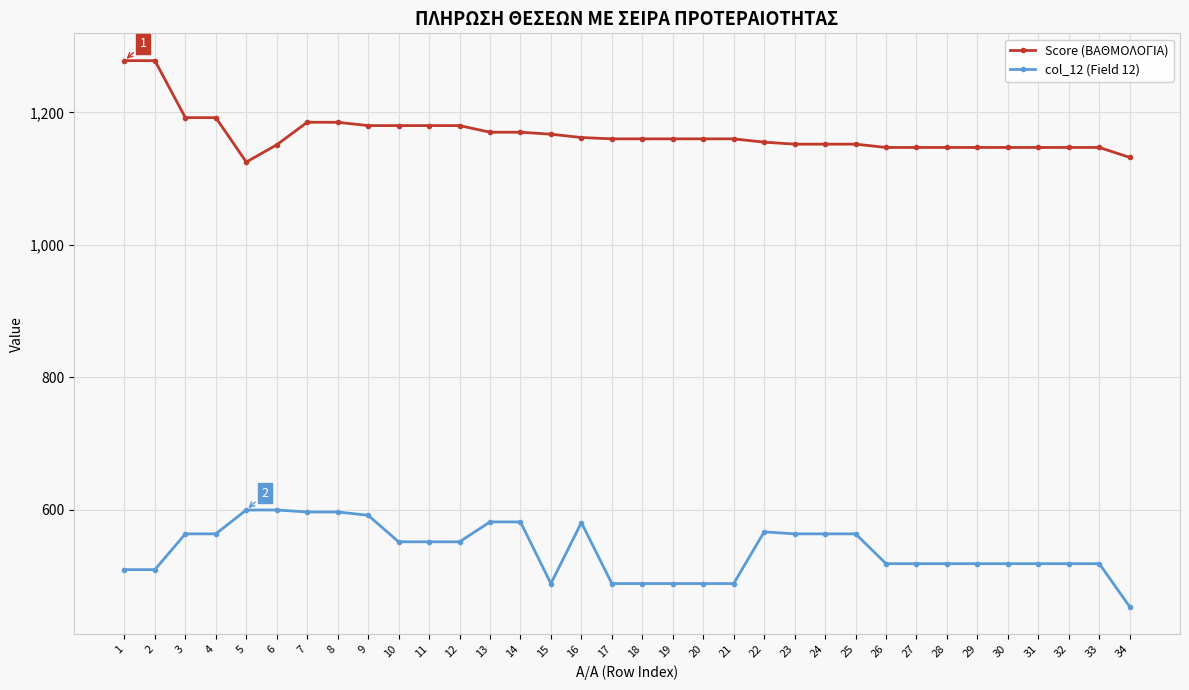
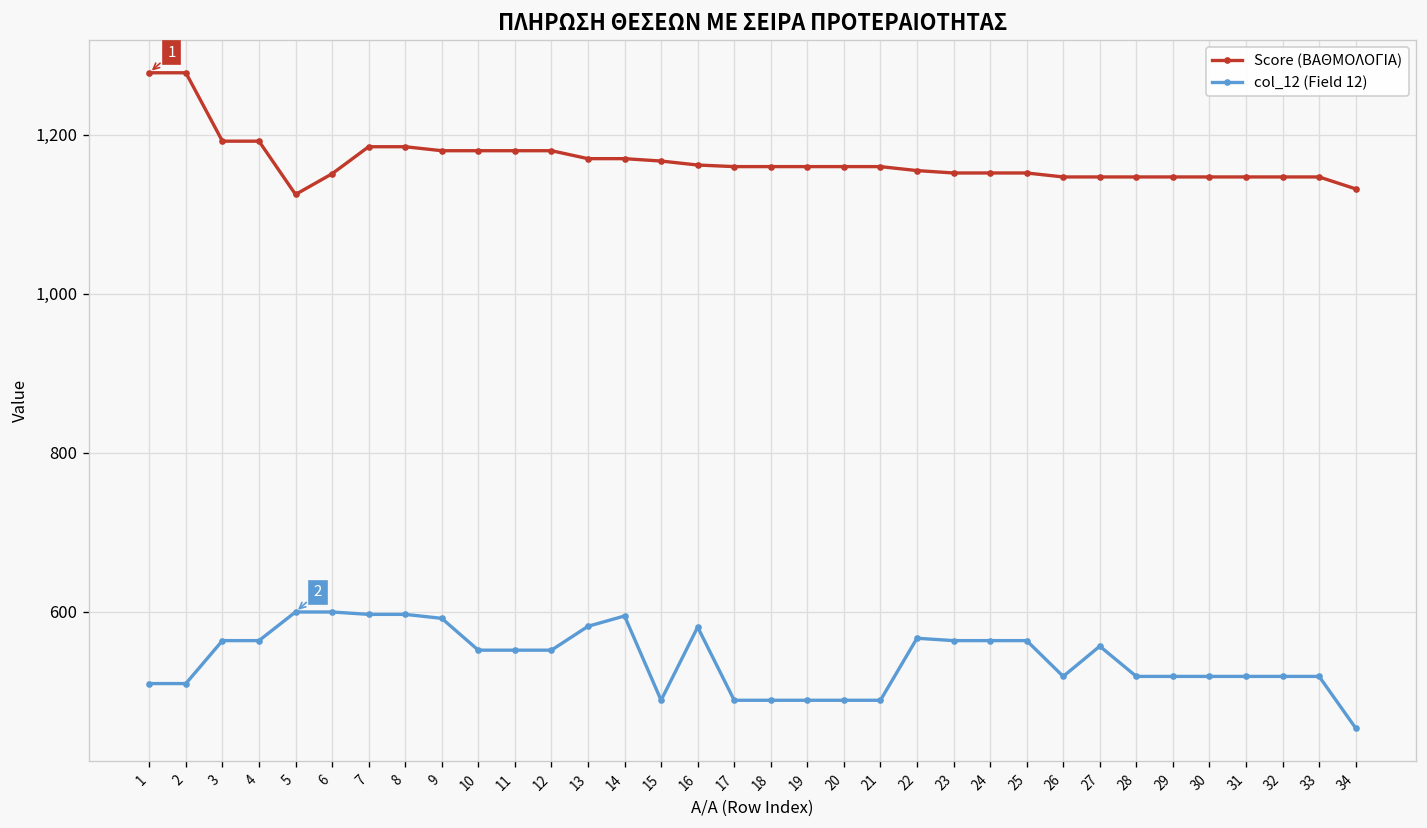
col_12 (Field 12), 14: 580 -> 600
col_12 (Field 12), 27: 520 -> 560
